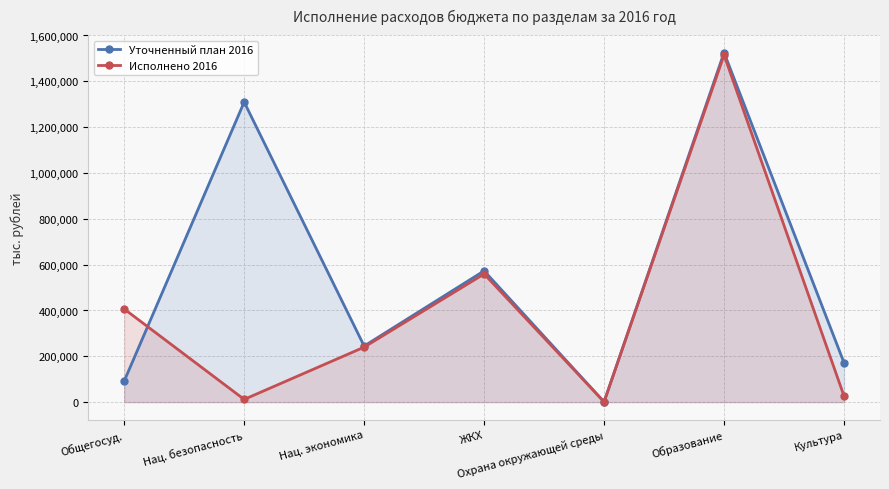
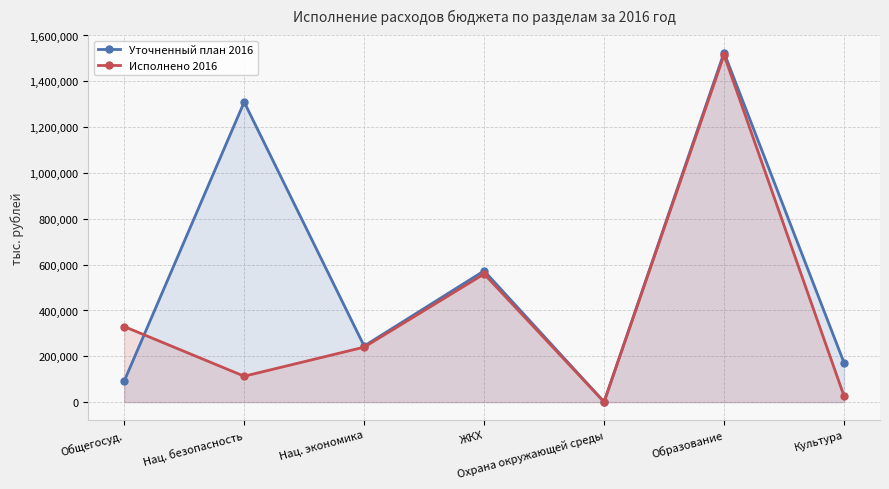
Исполнено 2016, Общегосуд.: 410,000 -> 330,000
Исполнено 2016, Нац. безопасность: 10,000 -> 110,000
